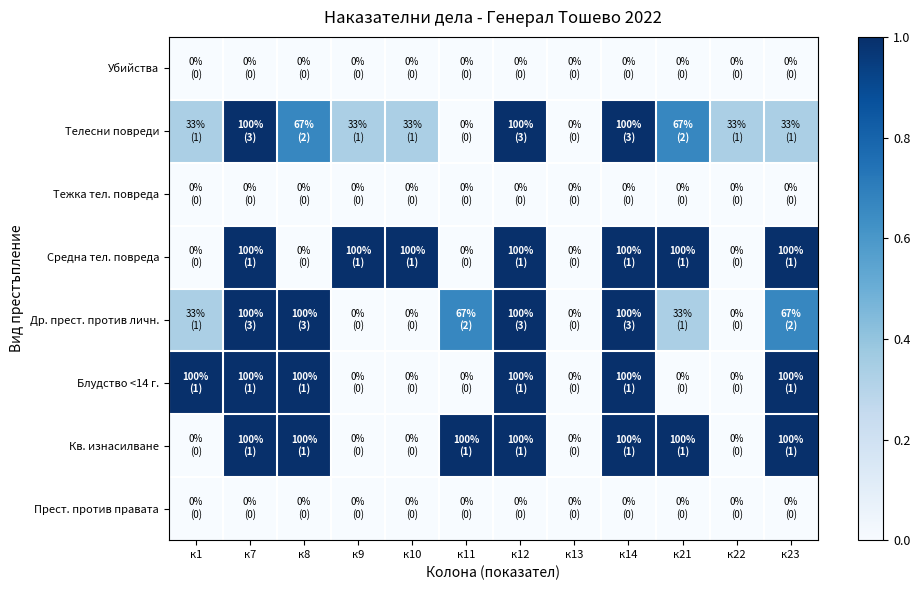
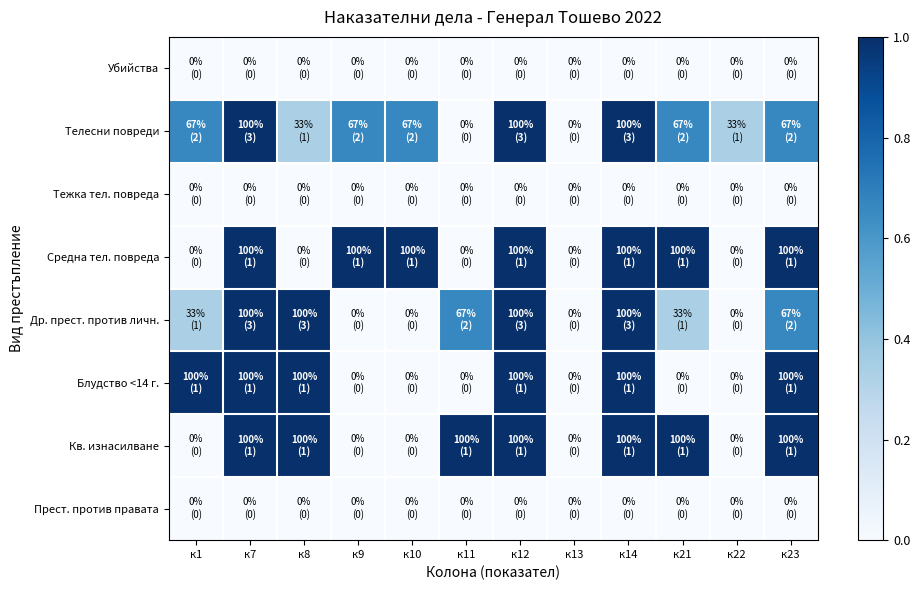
Телесни повреди, к1: 33% (1) -> 67% (2)
Телесни повреди, к8: 67% (2) -> 33% (1)
Телесни повреди, к9: 33% (1) -> 67% (2)
Телесни повреди, к10: 33% (1) -> 67% (2)
Телесни повреди, к23: 33% (1) -> 67% (2)
